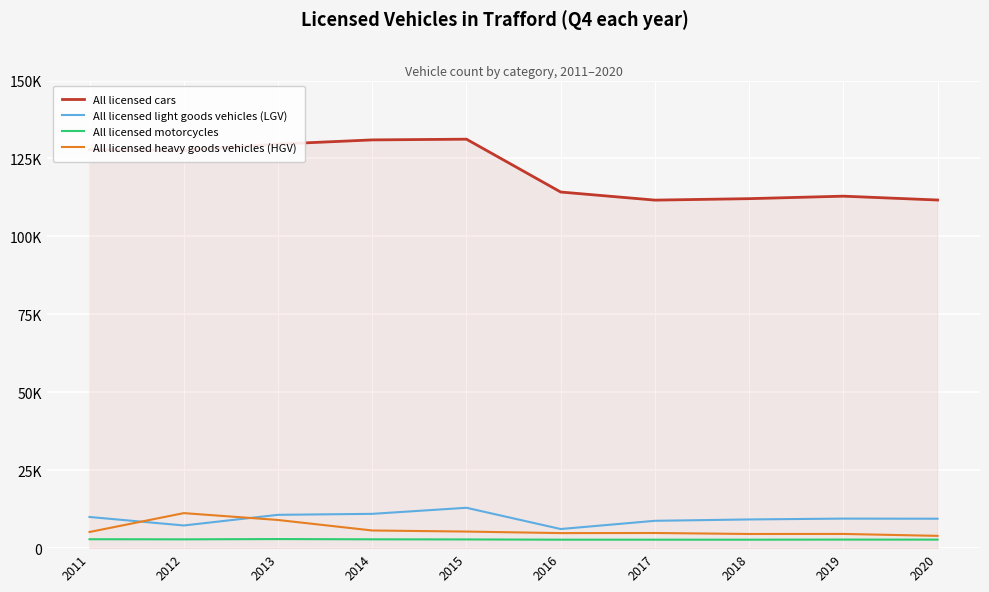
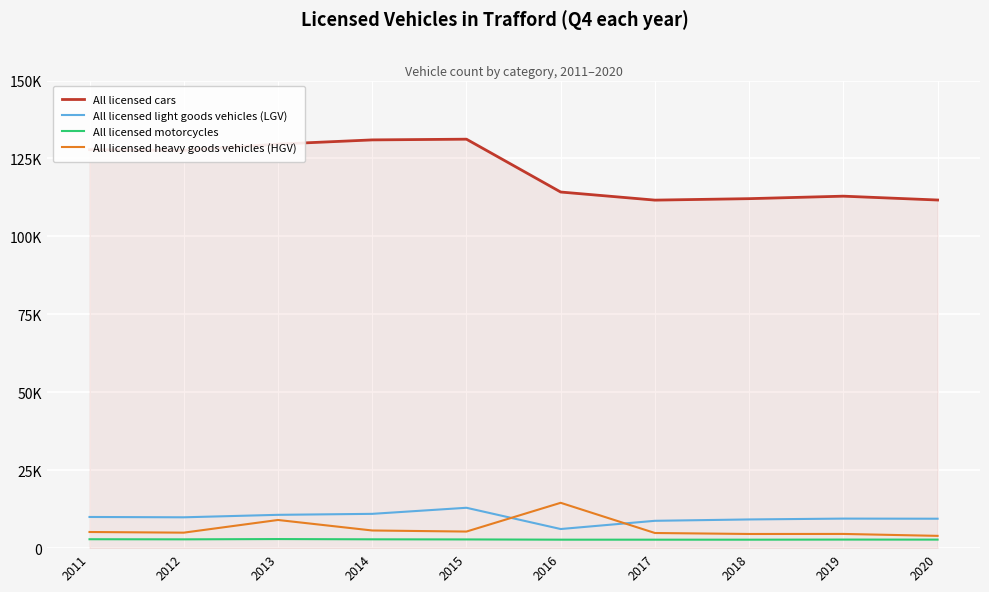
All licensed light goods vehicles (LGV), 2012: 7000 -> 10000
All licensed heavy goods vehicles (HGV), 2012: 11000 -> 5000
All licensed heavy goods vehicles (HGV), 2016: 5000 -> 15000
